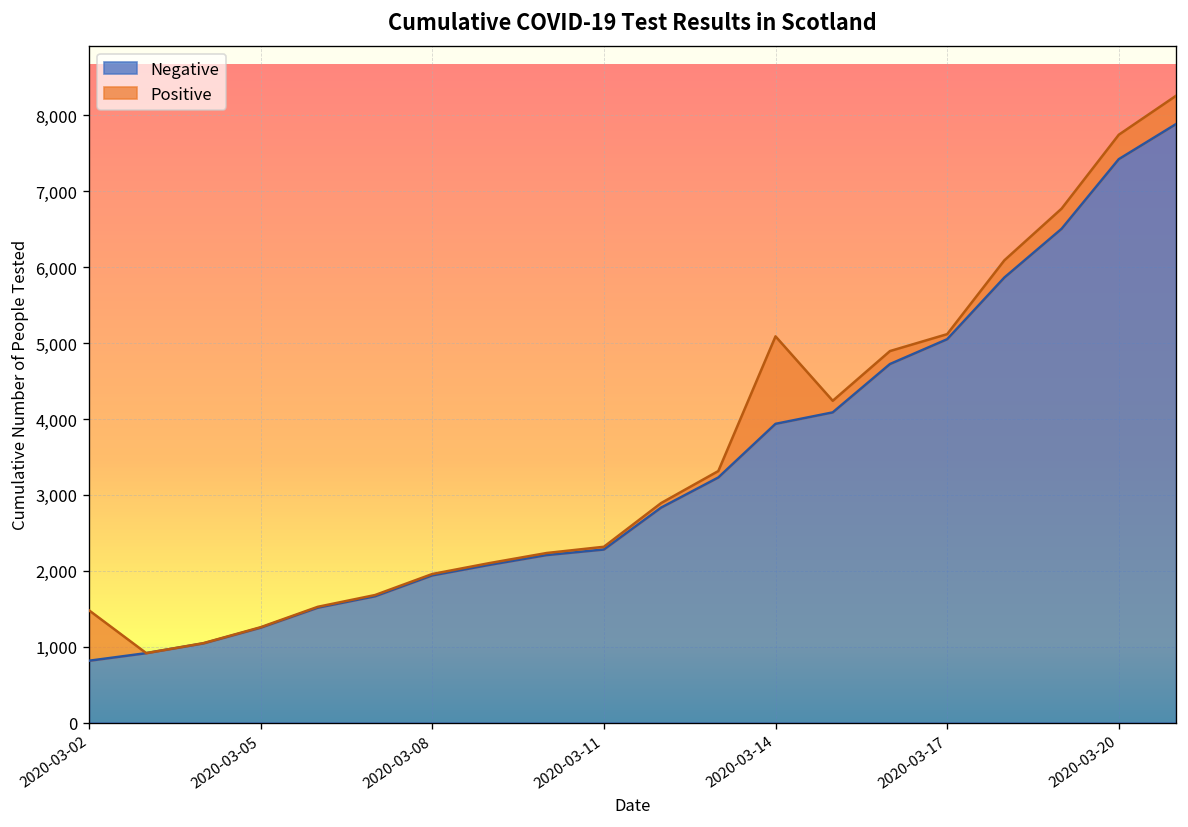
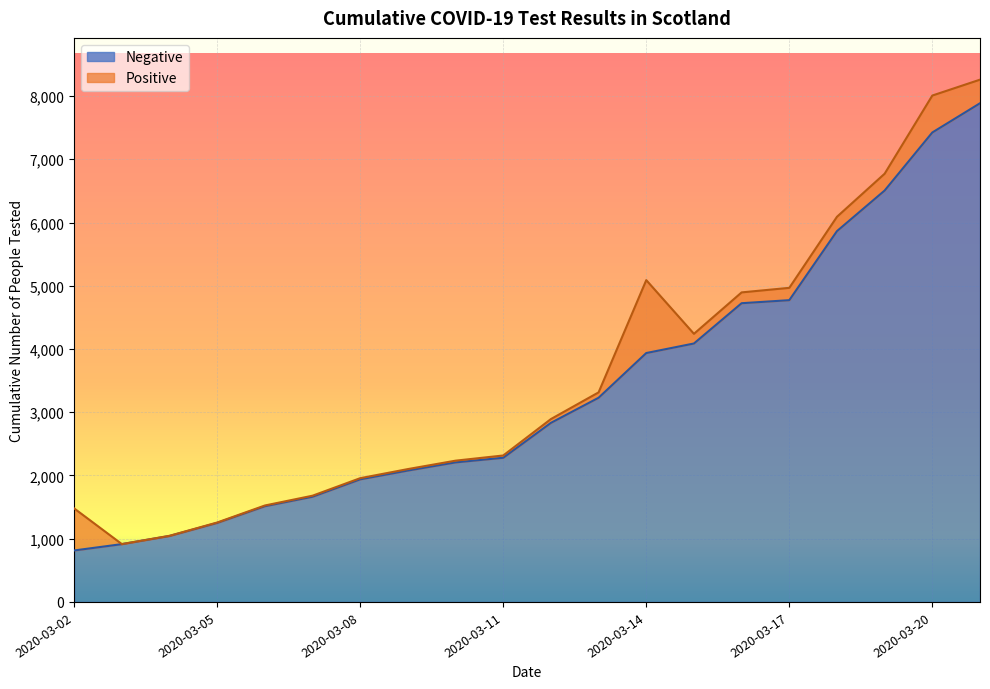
Negative, 2020-03-17: 5,100 -> 4,800
Positive, 2020-03-17: 100 -> 200
Positive, 2020-03-20: 300 -> 600
